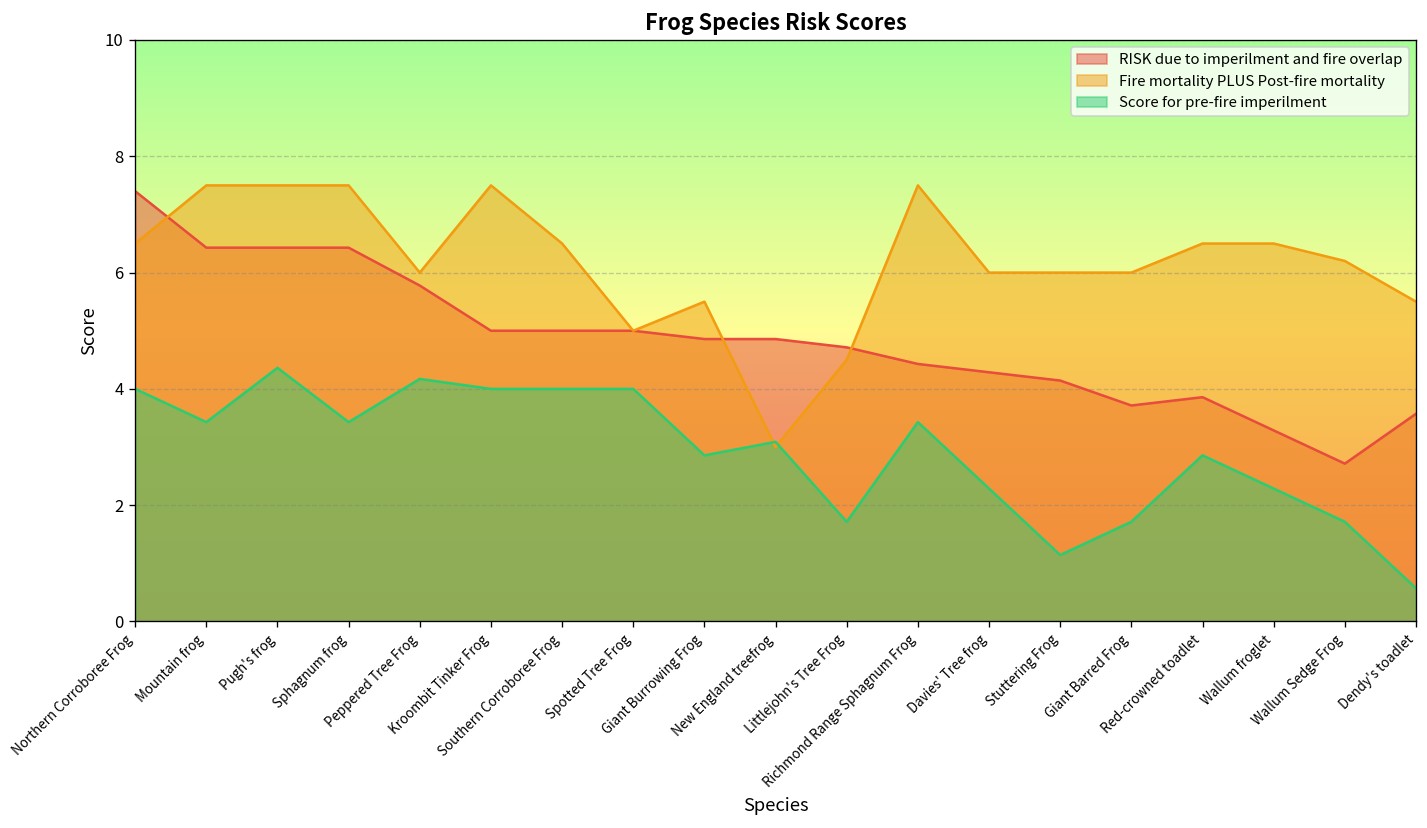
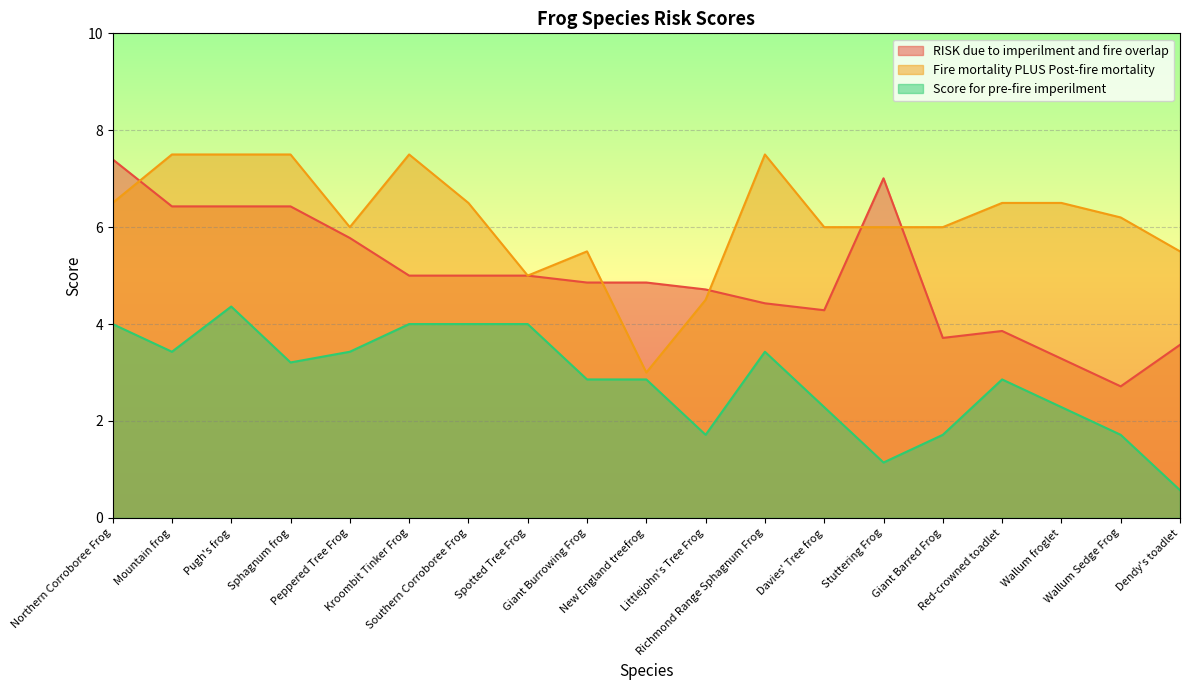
Score for pre-fire imperilment, Sphagnum frog: 3.4 -> 3.2
Score for pre-fire imperilment, Peppered Tree Frog: 4.2 -> 3.4
Score for pre-fire imperilment, New England treefrog: 3.1 -> 2.9
RISK due to imperilment and fire overlap, Stuttering Frog: 4.1 -> 7.0
